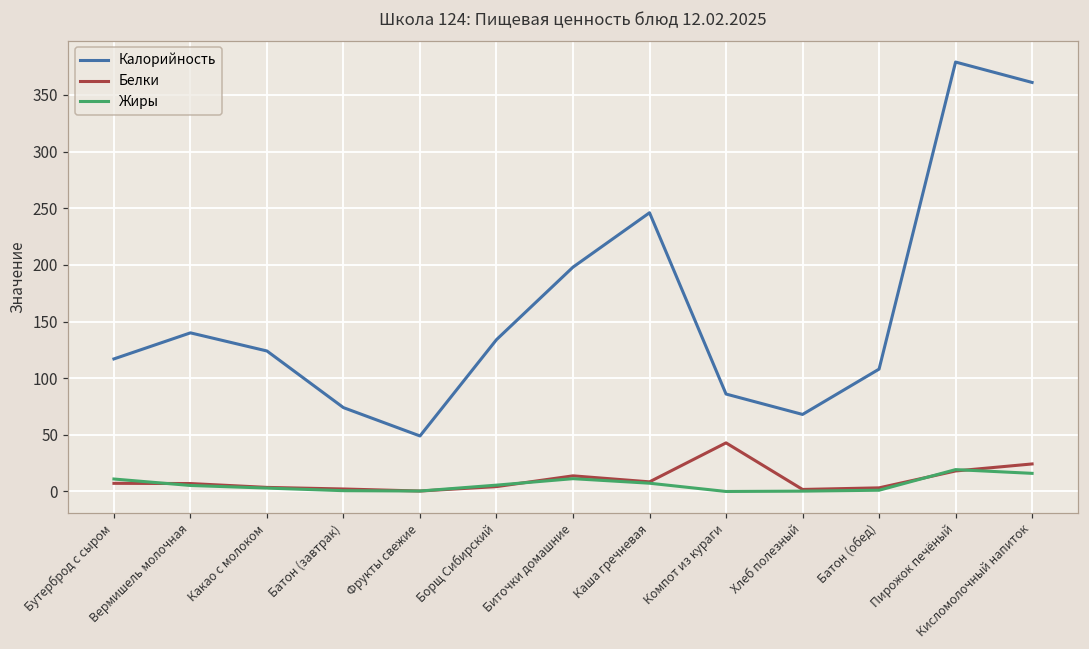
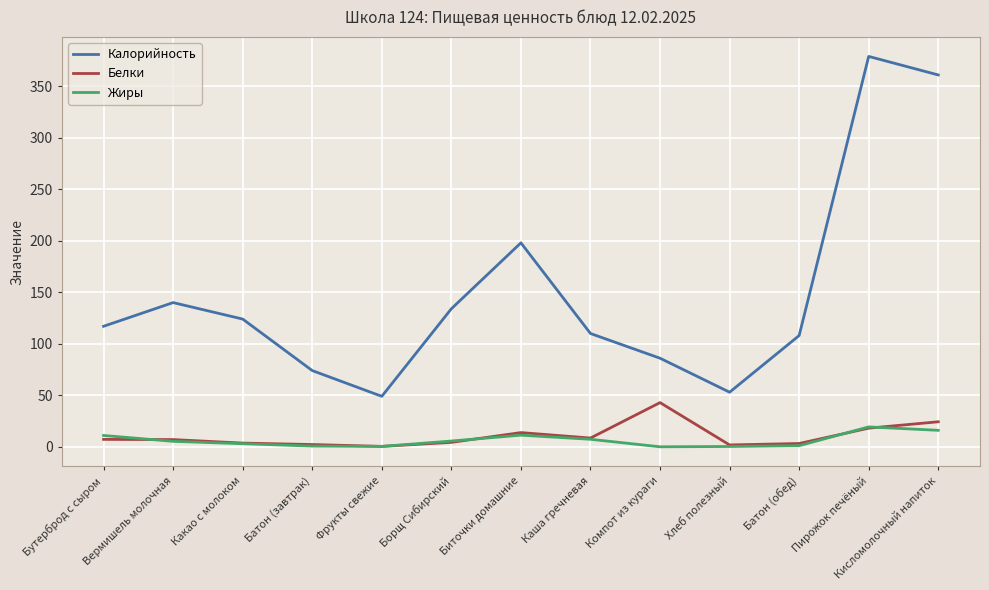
Калорийность, Каша гречневая: 246 -> 110
Калорийность, Хлеб полезный: 68 -> 53
